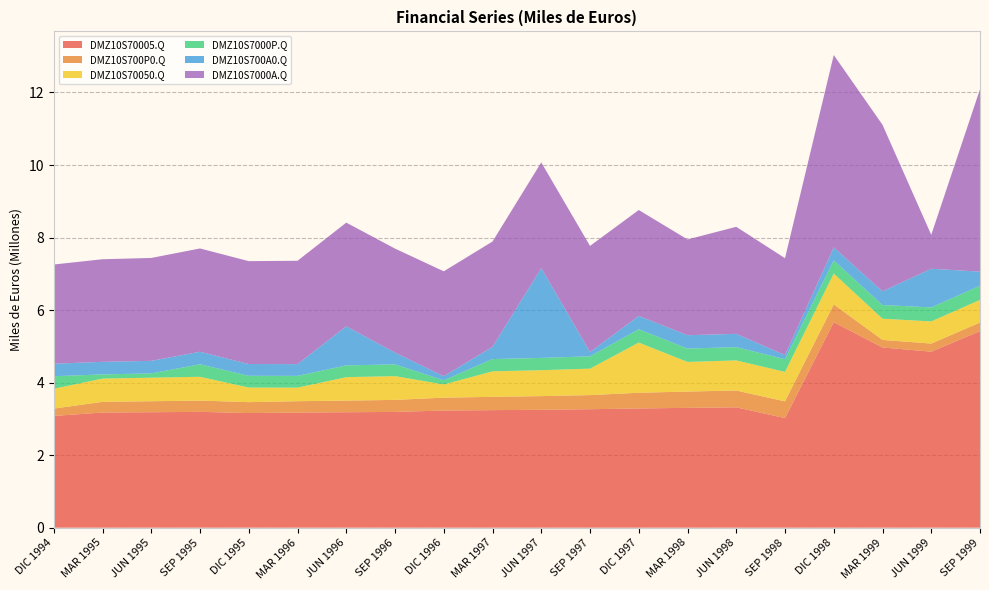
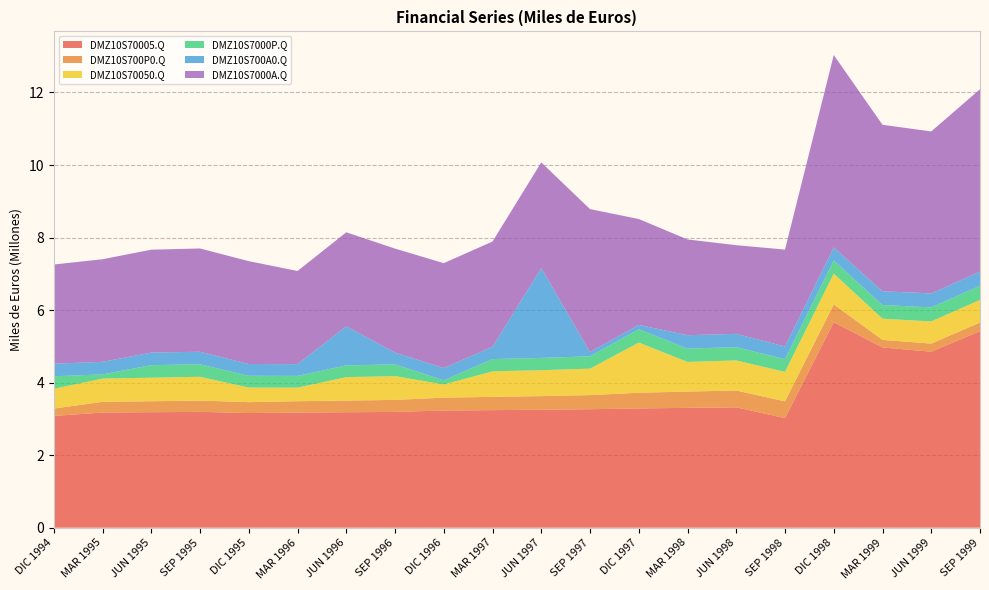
DMZ10S7000P.Q, JUN 1995: 0.1 -> 0.3
DMZ10S7000A.Q, MAR 1996: 2.8 -> 2.6
DMZ10S7000A.Q, JUN 1996: 2.9 -> 2.6
DMZ10S700A0.Q, DIC 1996: 0.1 -> 0.3
DMZ10S7000A.Q, SEP 1997: 2.9 -> 3.9
DMZ10S700A0.Q, DIC 1997: 0.4 -> 0.1
DMZ10S7000A.Q, JUN 1998: 3.0 -> 2.4
DMZ10S700A0.Q, SEP 1998: 0.1 -> 0.4
DMZ10S700A0.Q, JUN 1999: 1.1 -> 0.4
DMZ10S7000A.Q, JUN 1999: 0.9 -> 4.5
